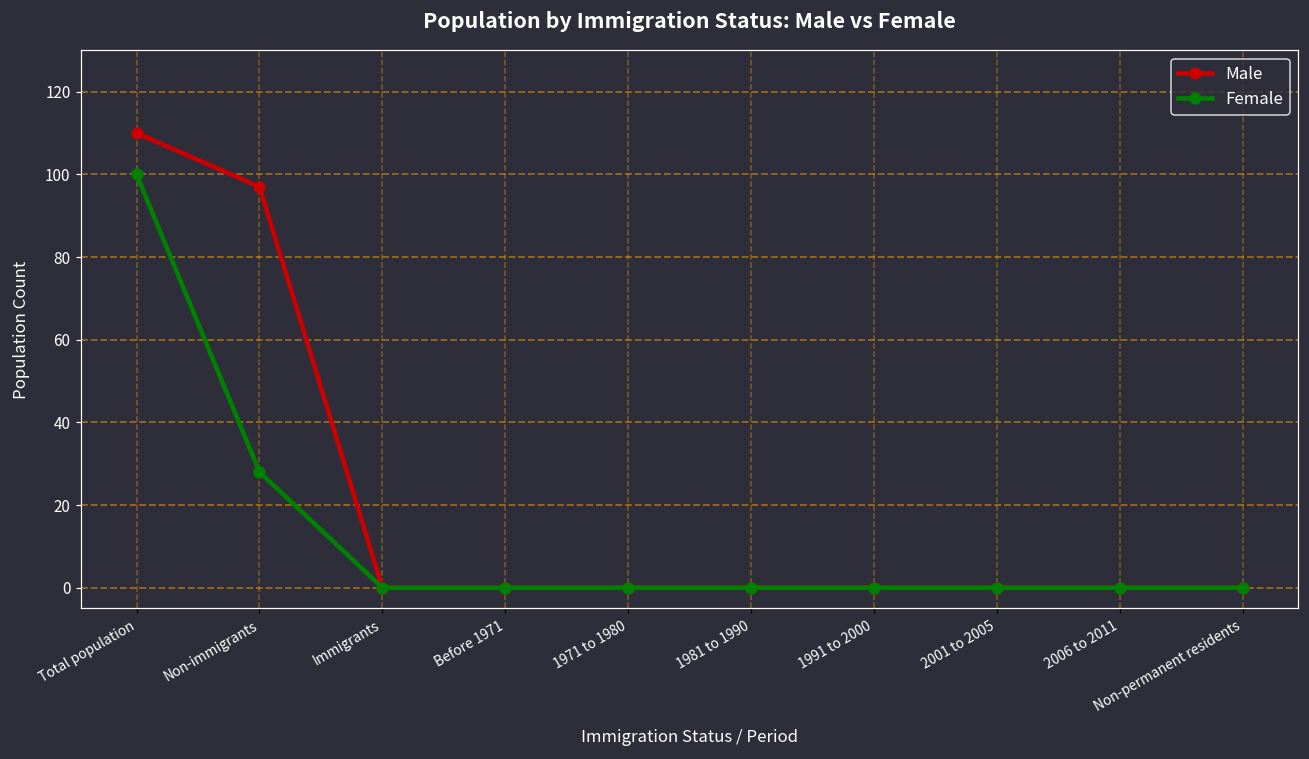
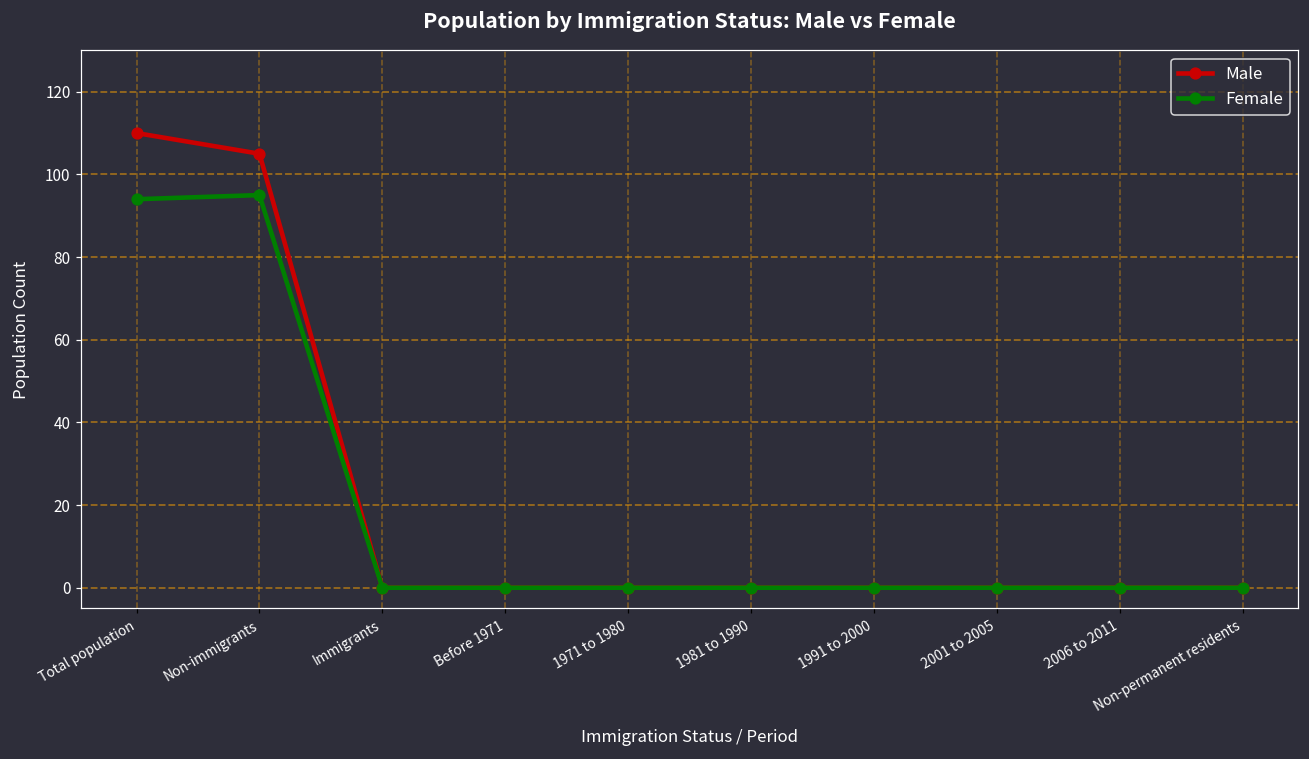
Female, Total population: 100 -> 94
Male, Non-immigrants: 97 -> 105
Female, Non-immigrants: 28 -> 95
